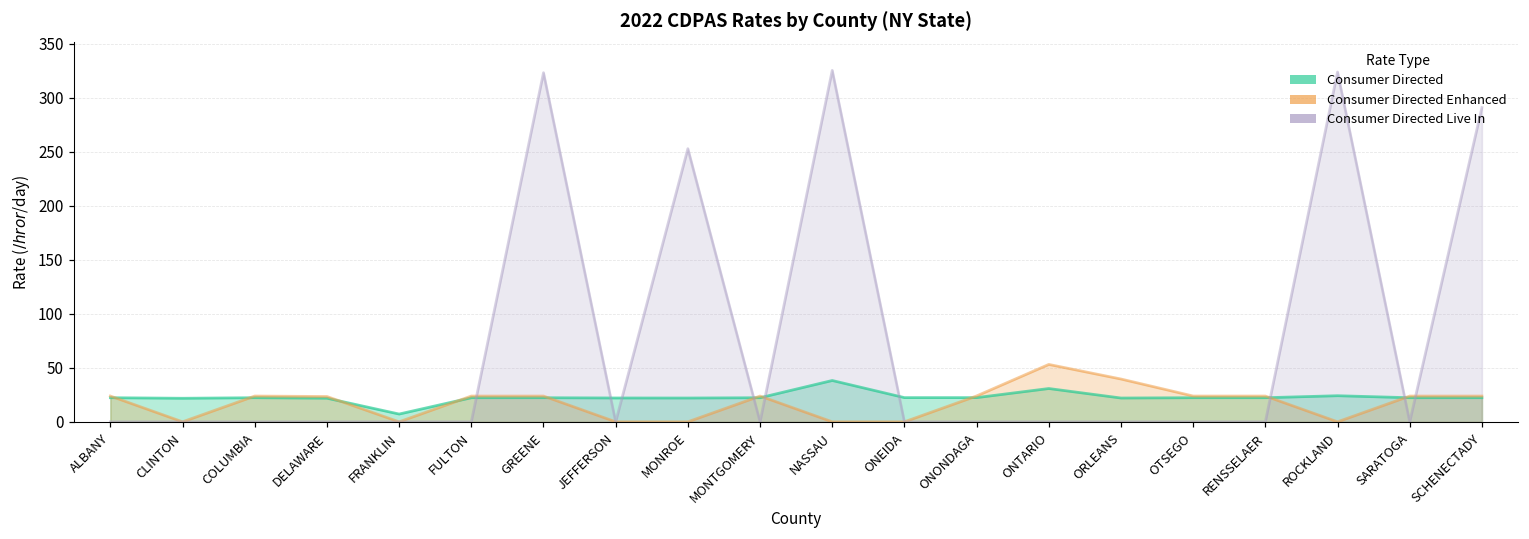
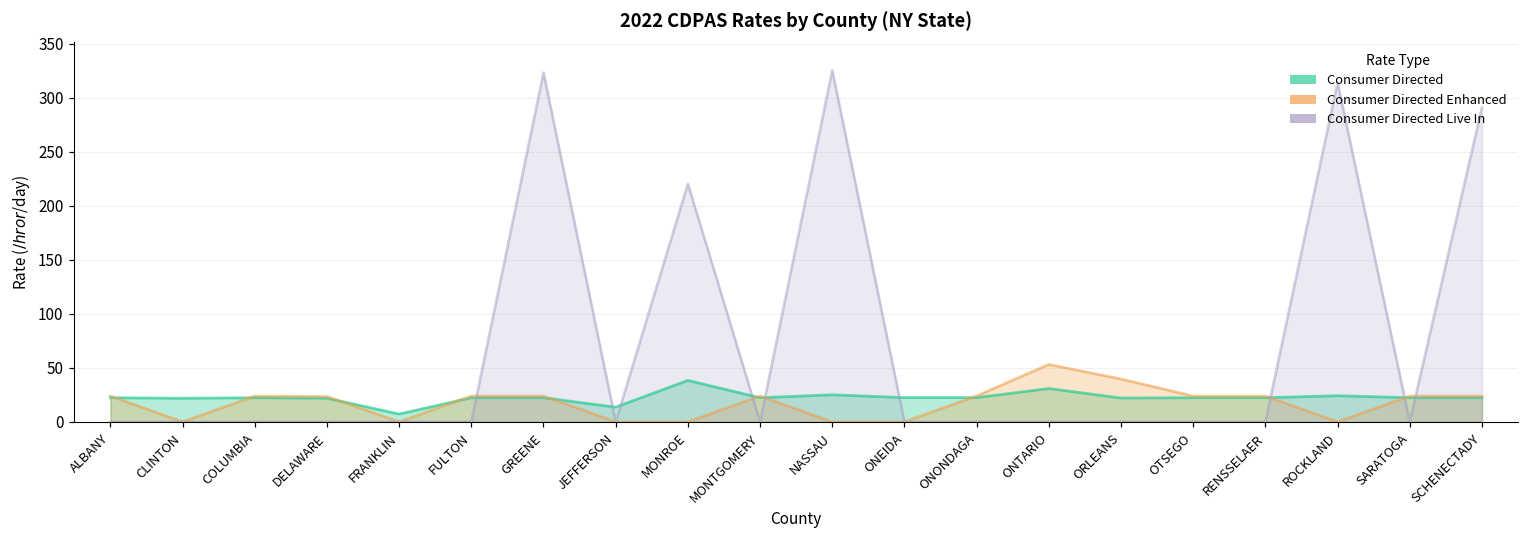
Consumer Directed, JEFFERSON: 20 -> 10
Consumer Directed, MONROE: 20 -> 40
Consumer Directed Live In, MONROE: 250 -> 220
Consumer Directed, NASSAU: 40 -> 30
Consumer Directed Live In, ROCKLAND: 320 -> 310
